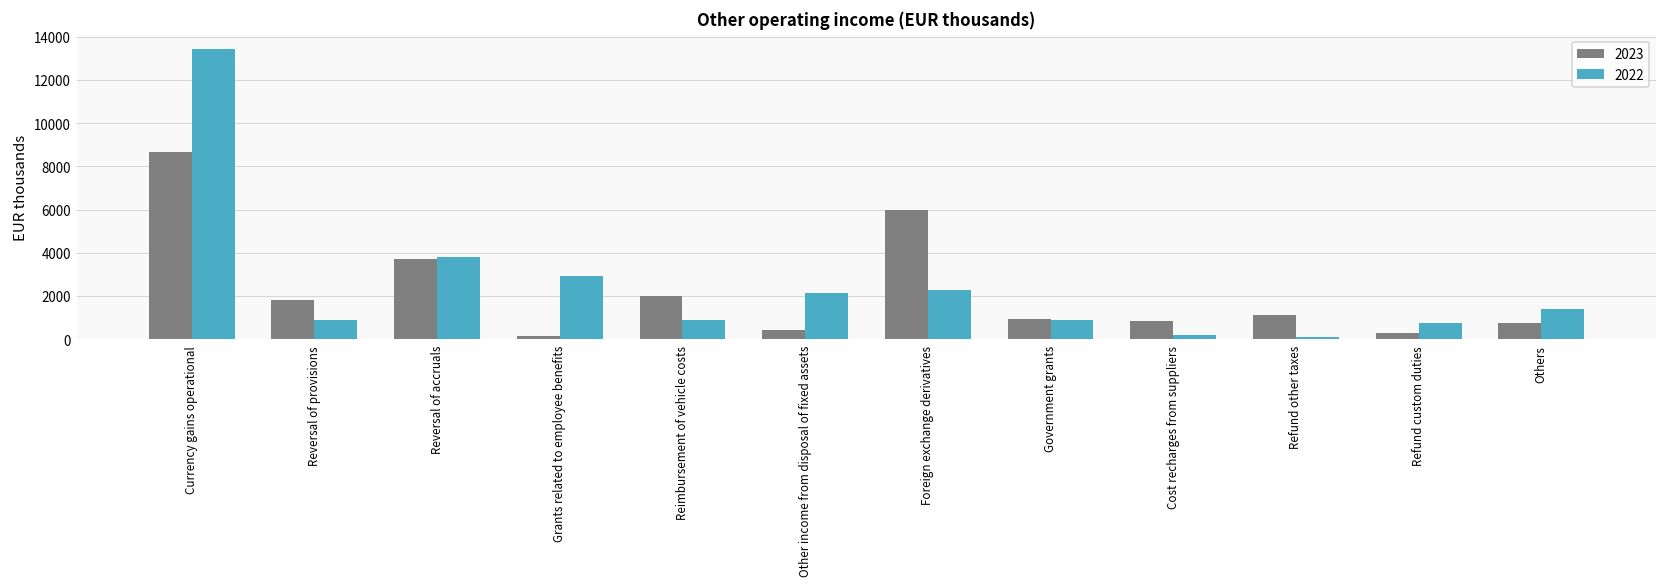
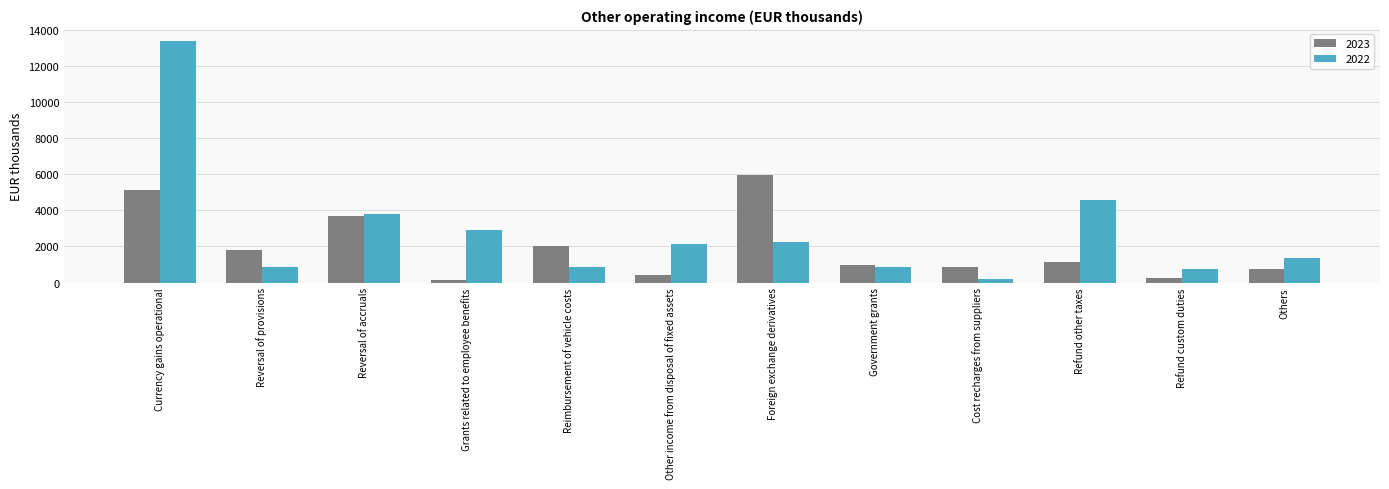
2023, Currency gains operational: 8700 -> 5100
2022, Refund other taxes: 100 -> 4600
